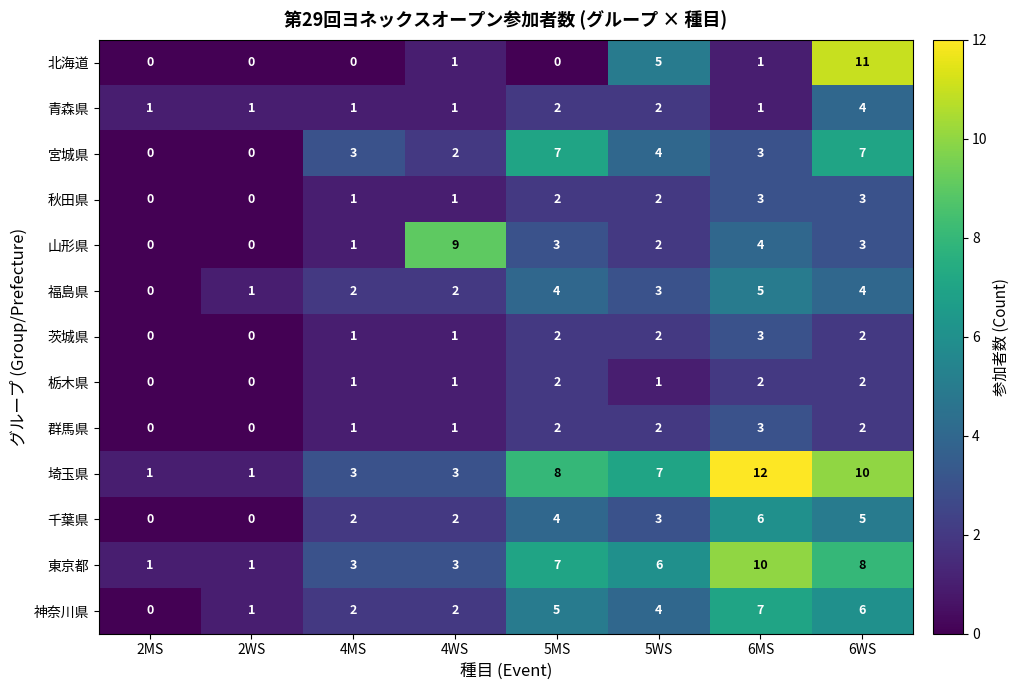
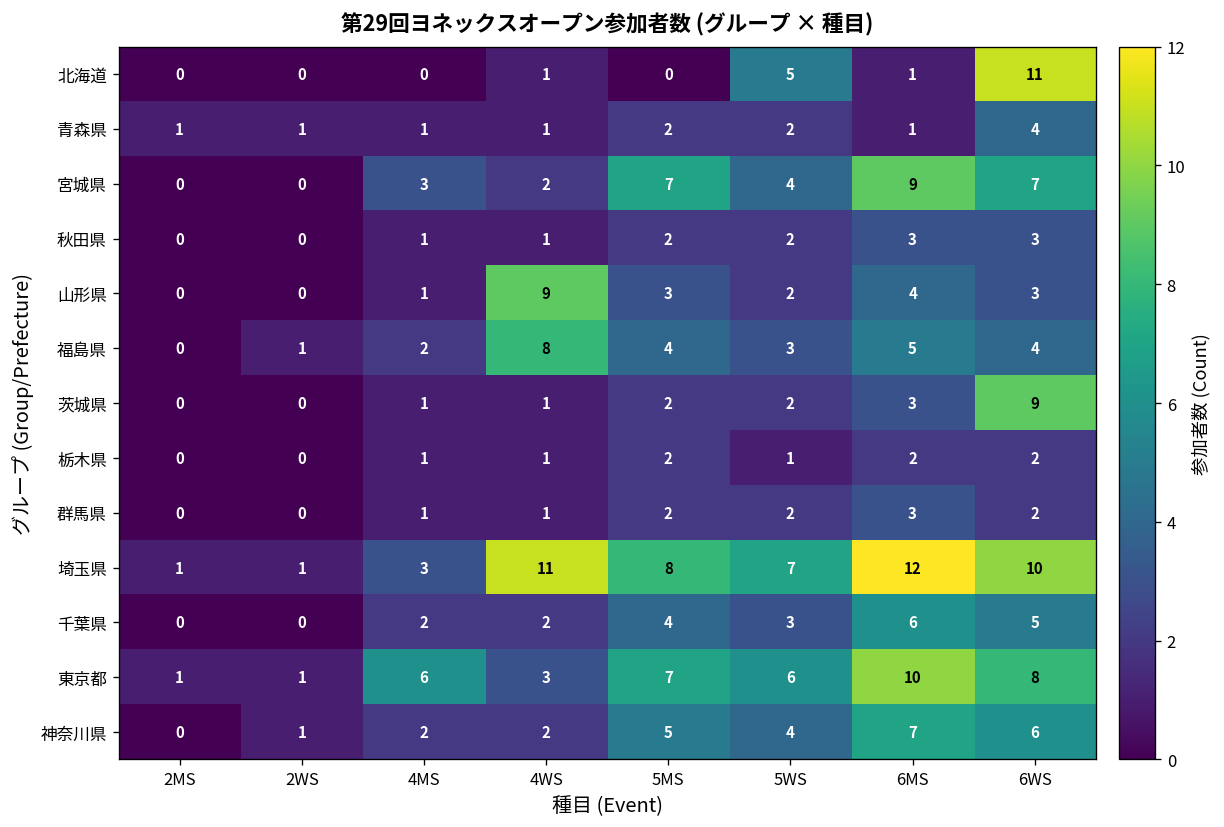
宮城県, 6MS: 3 -> 9
福島県, 4WS: 2 -> 8
茨城県, 6WS: 2 -> 9
埼玉県, 4WS: 3 -> 11
東京都, 4MS: 3 -> 6
